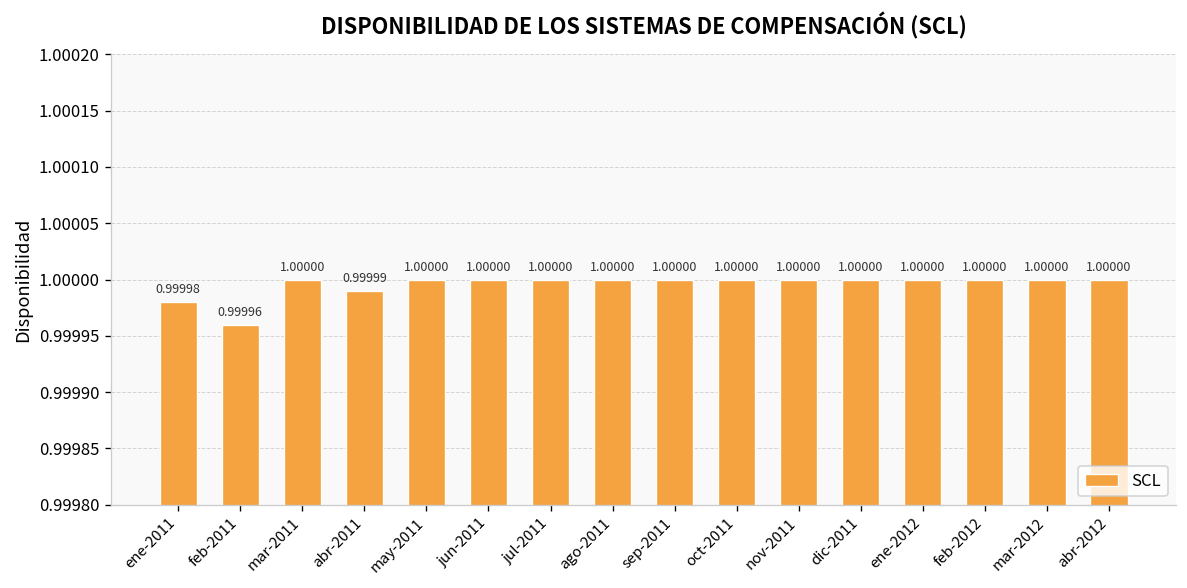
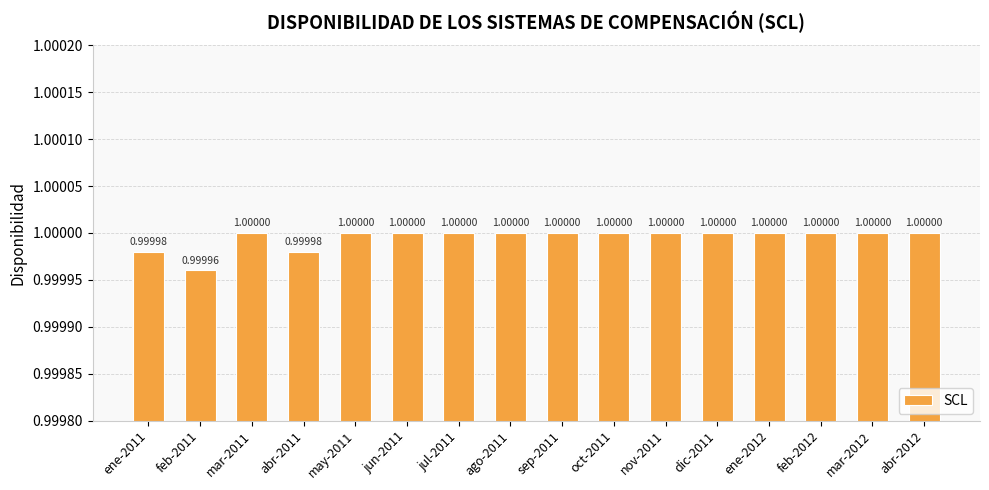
abr-2011: 0.99999 -> 0.99998
